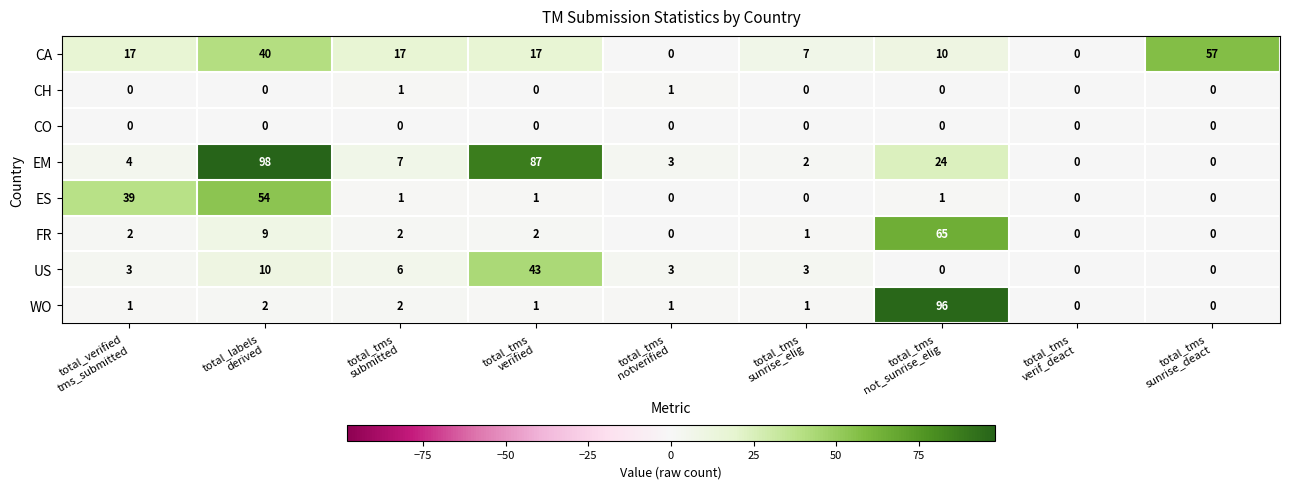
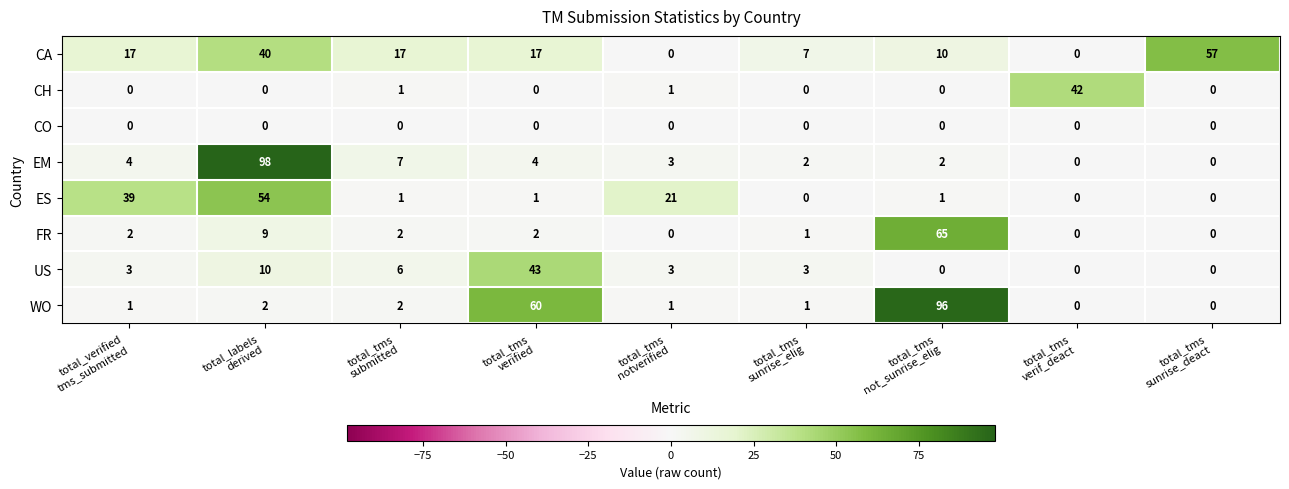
CH, total_tms verif_deact: 0 -> 42
EM, total_tms verified: 87 -> 4
EM, total_tms not_sunrise_elig: 24 -> 2
ES, total_tms notverified: 0 -> 21
WO, total_tms verified: 1 -> 60
